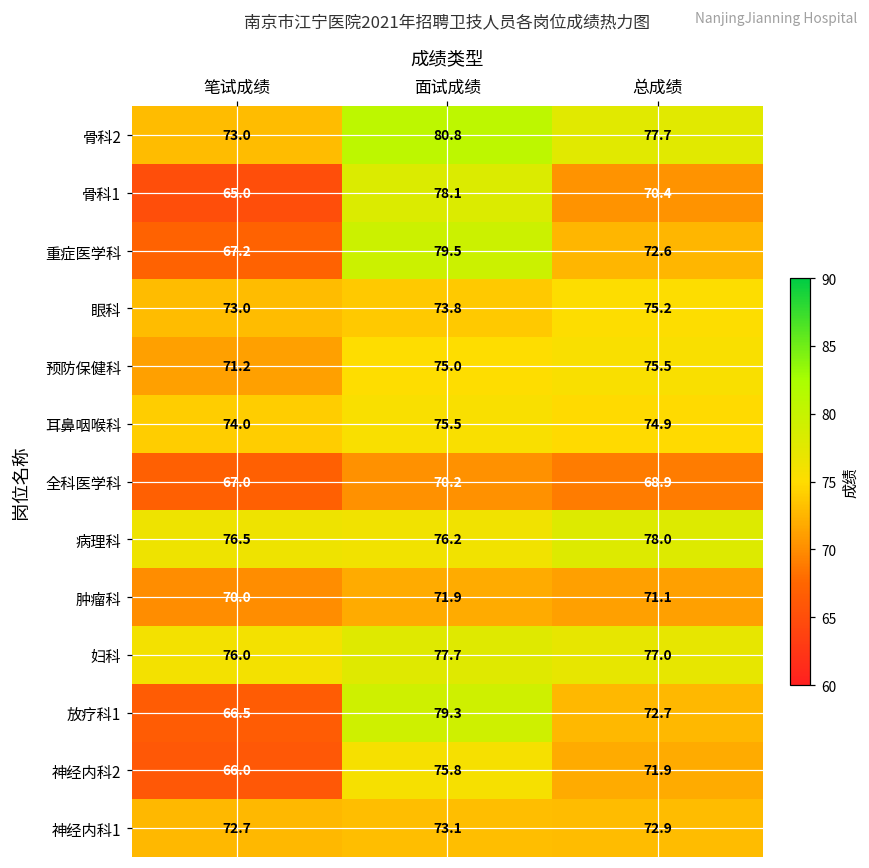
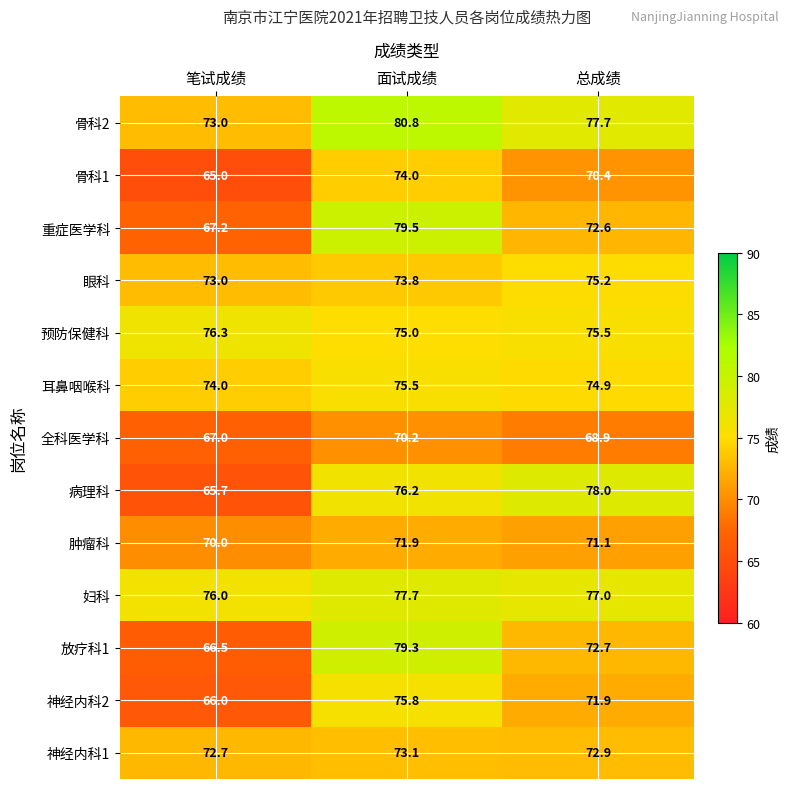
骨科1, 面试成绩: 78.1 -> 74.0
预防保健科, 笔试成绩: 71.2 -> 76.3
病理科, 笔试成绩: 76.5 -> 65.7
